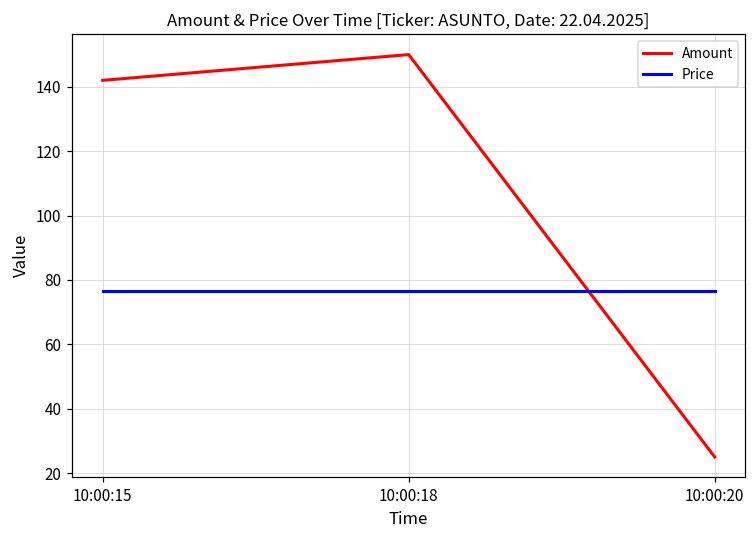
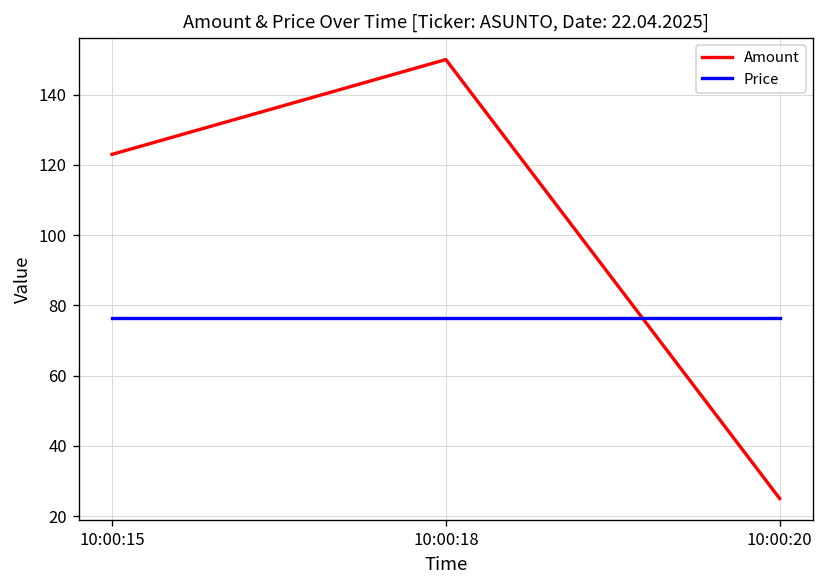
Amount, 10:00:15: 142 -> 123
